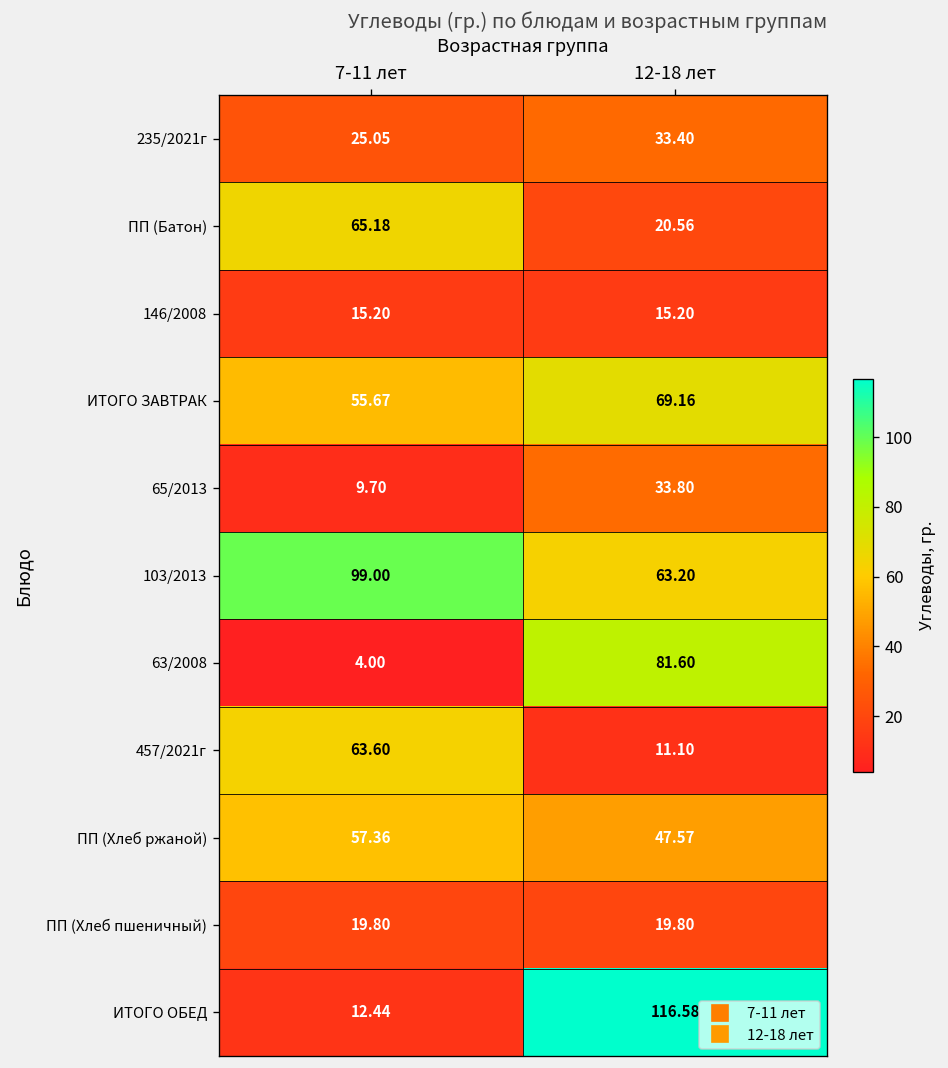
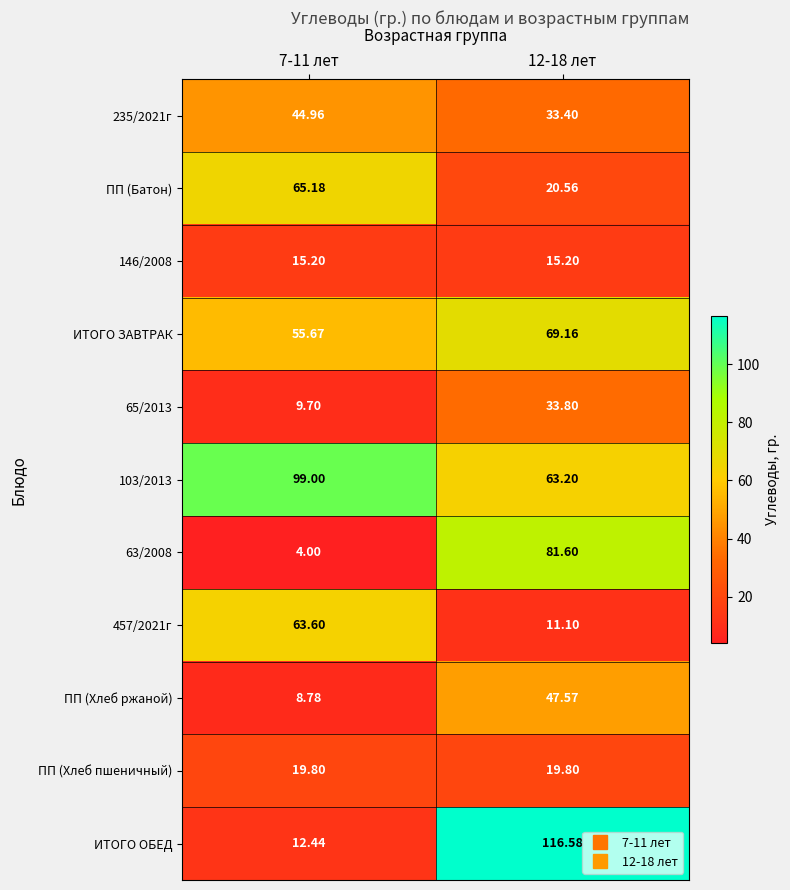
235/2021г, 7-11 лет: 25.05 -> 44.96
ПП (Хлеб ржаной), 7-11 лет: 57.36 -> 8.78
